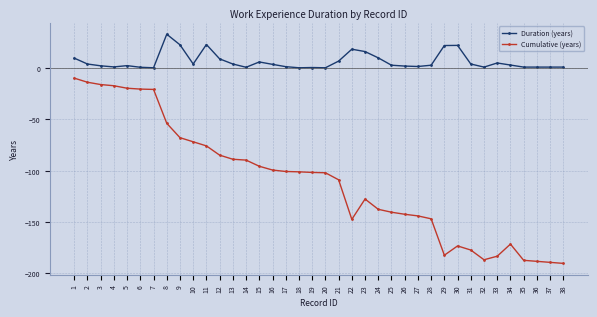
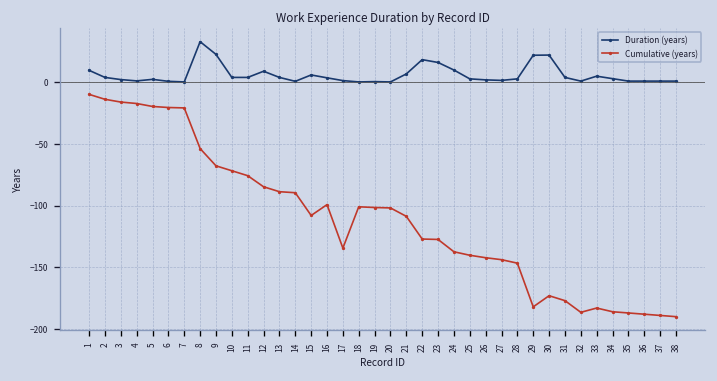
Duration (years), 11: 23 -> 4
Cumulative (years), 15: -96 -> -108
Cumulative (years), 17: -101 -> -135
Cumulative (years), 22: -147 -> -127
Cumulative (years), 34: -171 -> -186
